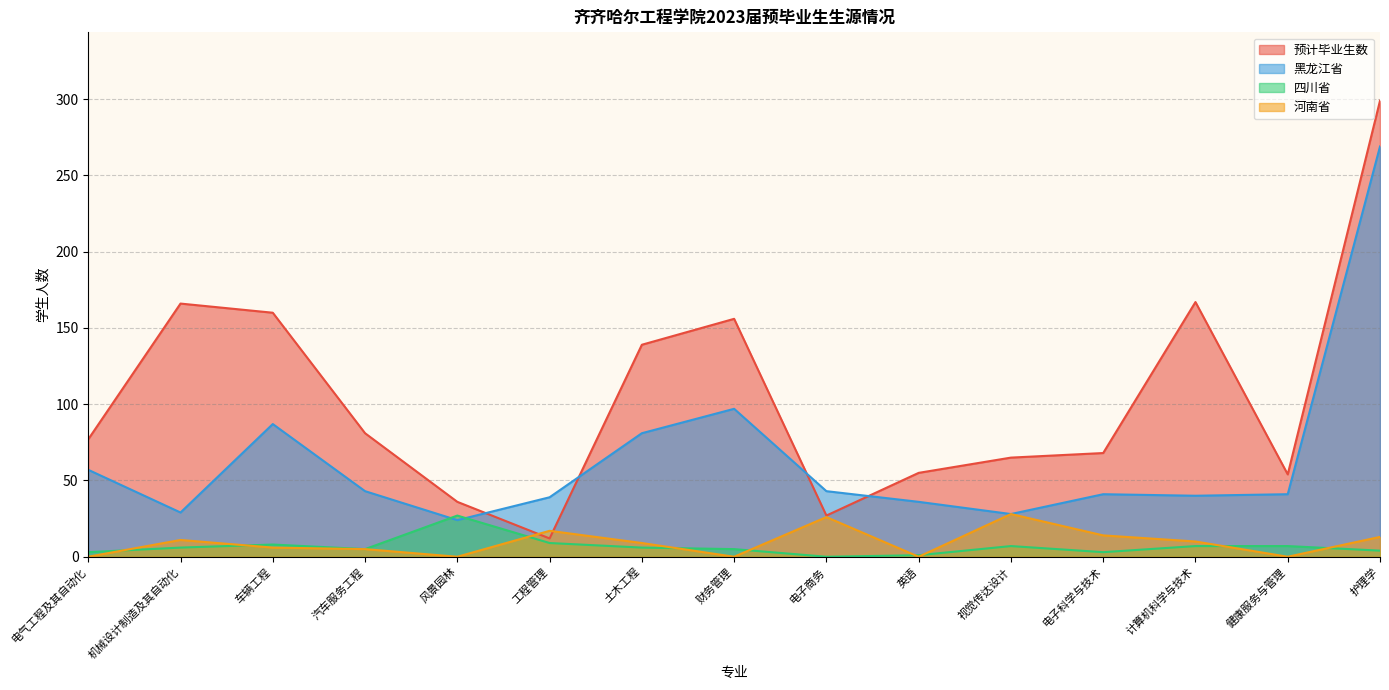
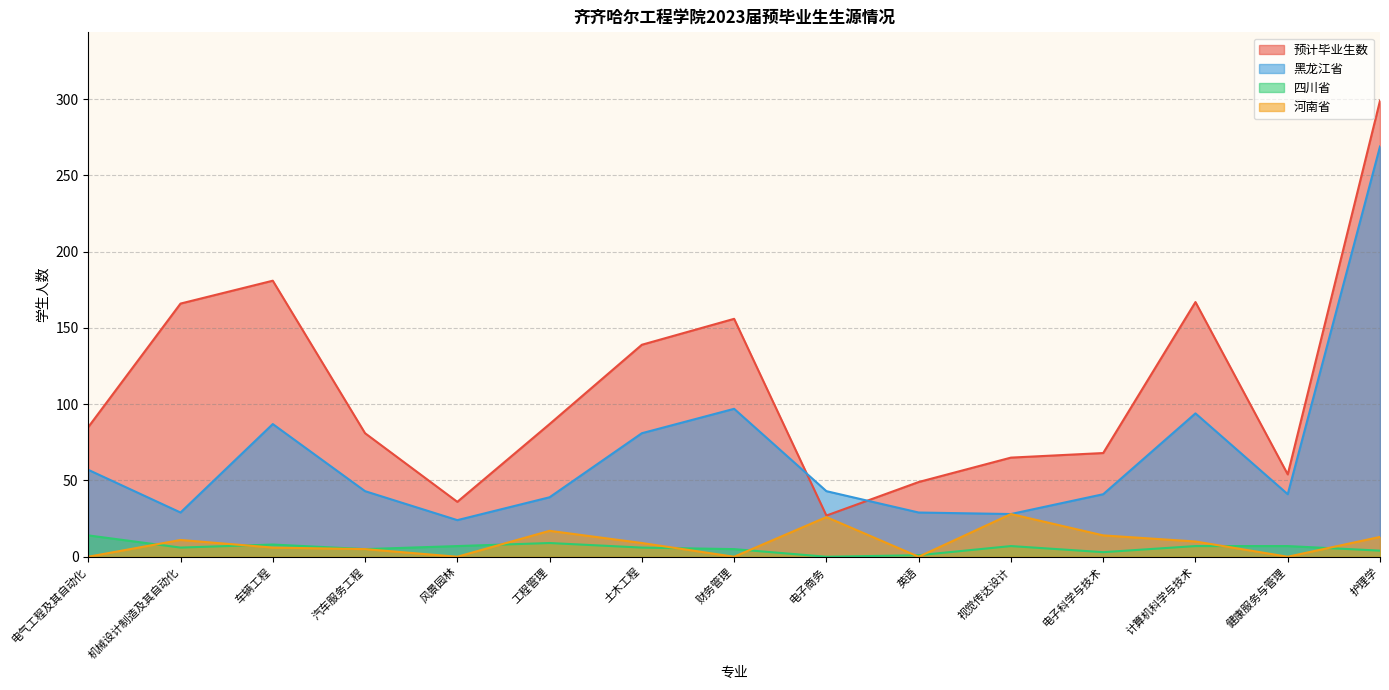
预计毕业生数, 电气工程及其自动化: 77 -> 85
四川省, 电气工程及其自动化: 3 -> 14
预计毕业生数, 车辆工程: 160 -> 181
四川省, 风景园林: 27 -> 7
预计毕业生数, 工程管理: 12 -> 87
预计毕业生数, 英语: 55 -> 49
黑龙江省, 英语: 36 -> 29
黑龙江省, 计算机科学与技术: 40 -> 94
